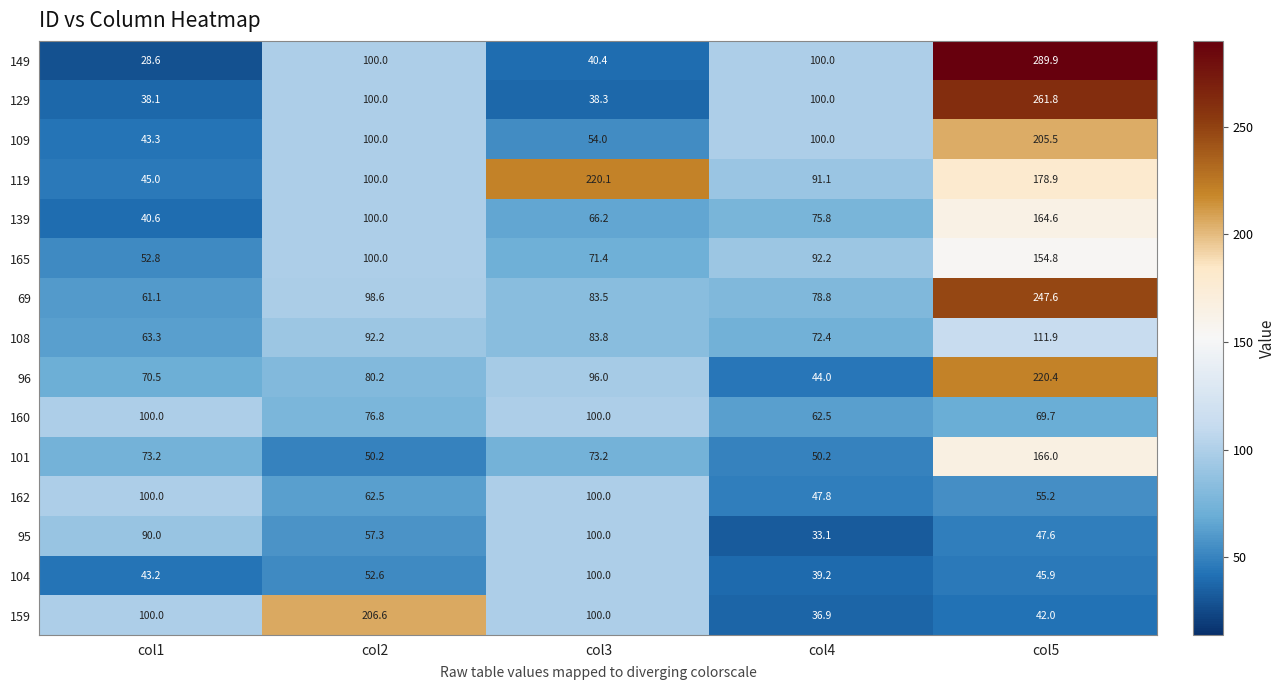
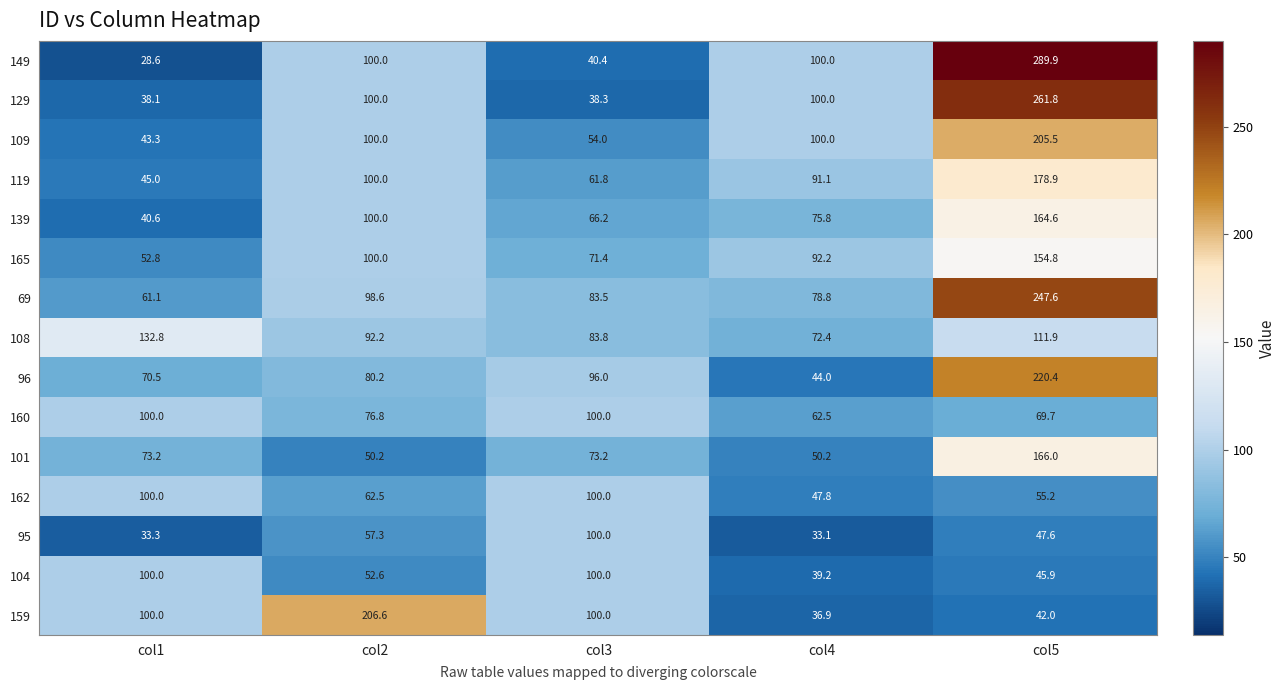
119, col3: 220.1 -> 61.8
108, col1: 63.3 -> 132.8
95, col1: 90.0 -> 33.3
104, col1: 43.2 -> 100.0
